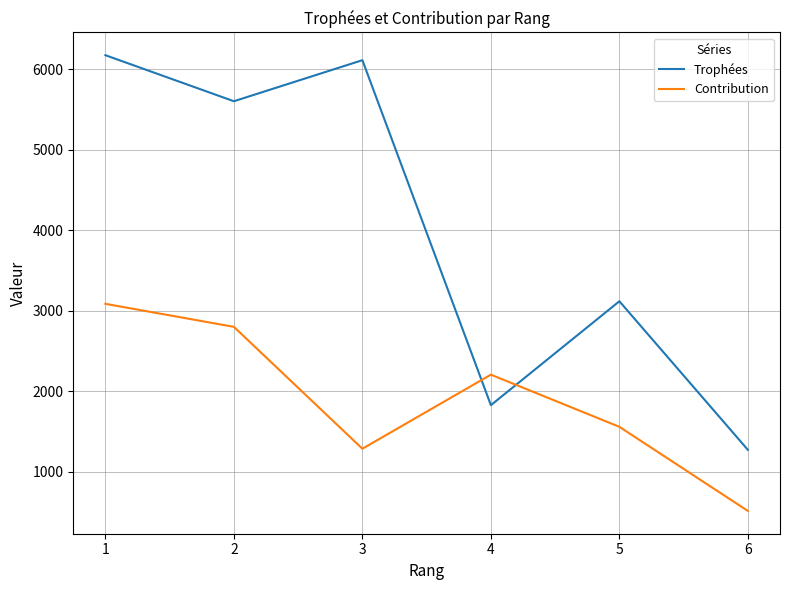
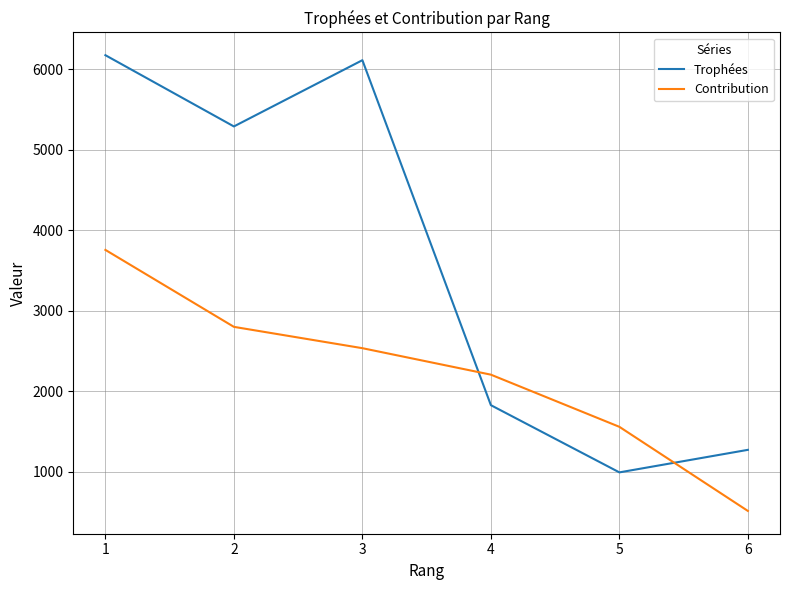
Contribution, 1: 3100 -> 3800
Trophées, 2: 5600 -> 5300
Contribution, 3: 1300 -> 2500
Trophées, 5: 3100 -> 1000
